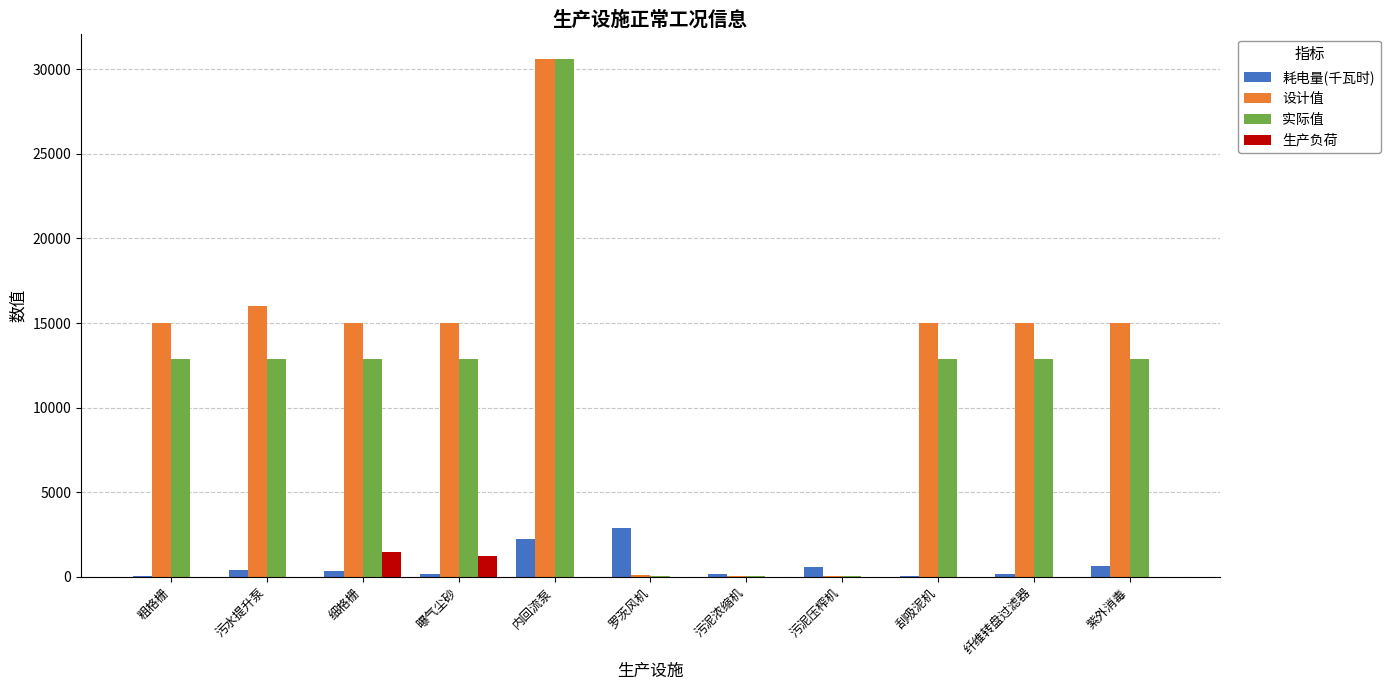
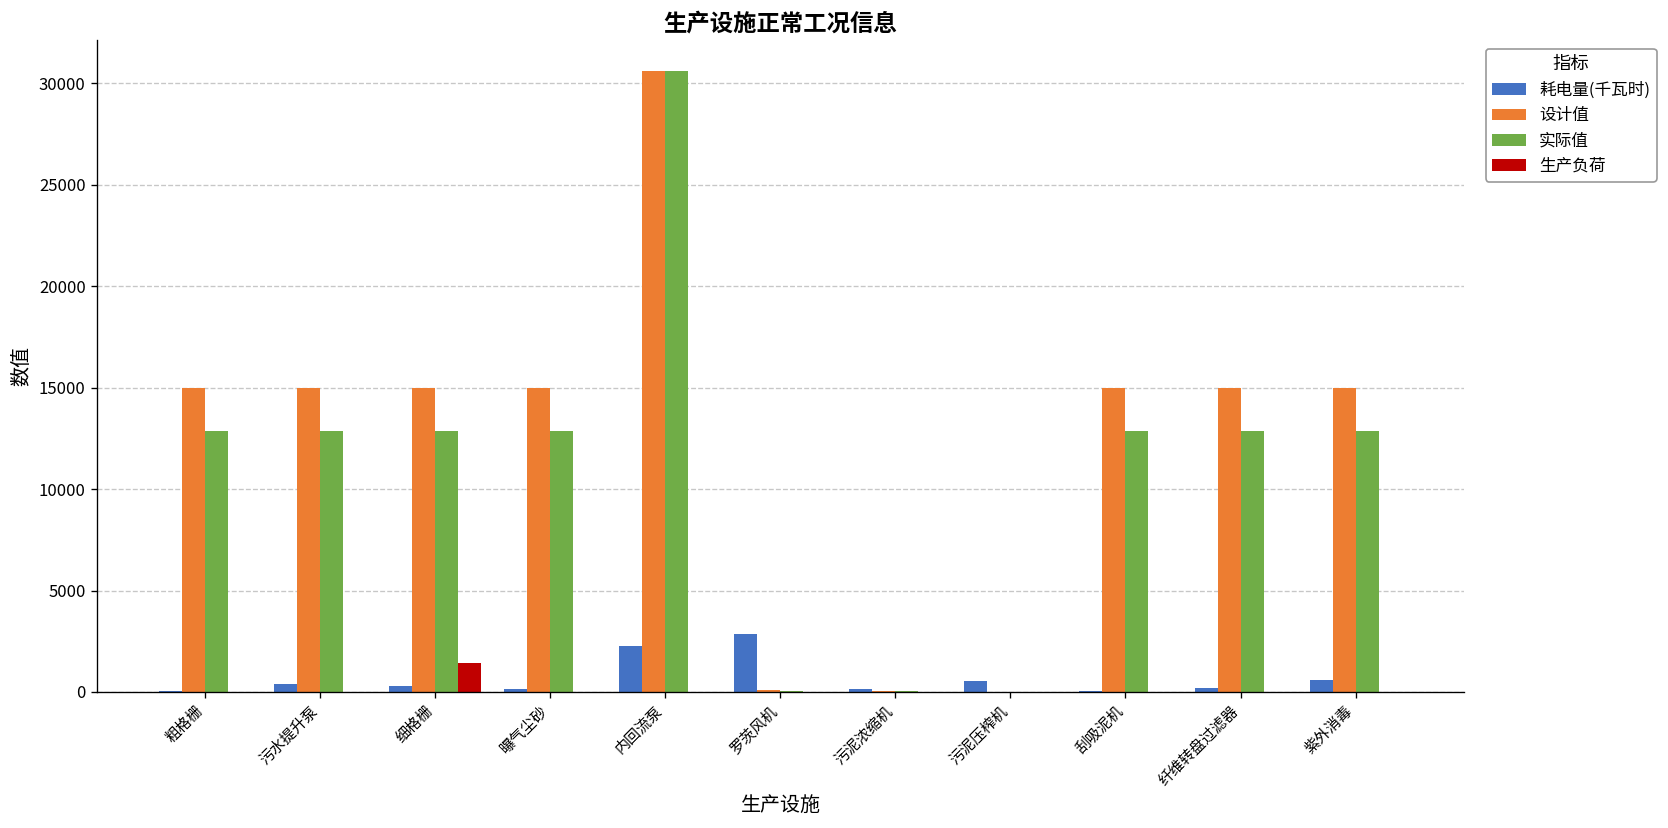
设计值, 污水提升泵: 16000 -> 15000
生产负荷, 曝气尘砂: 1200 -> 0
